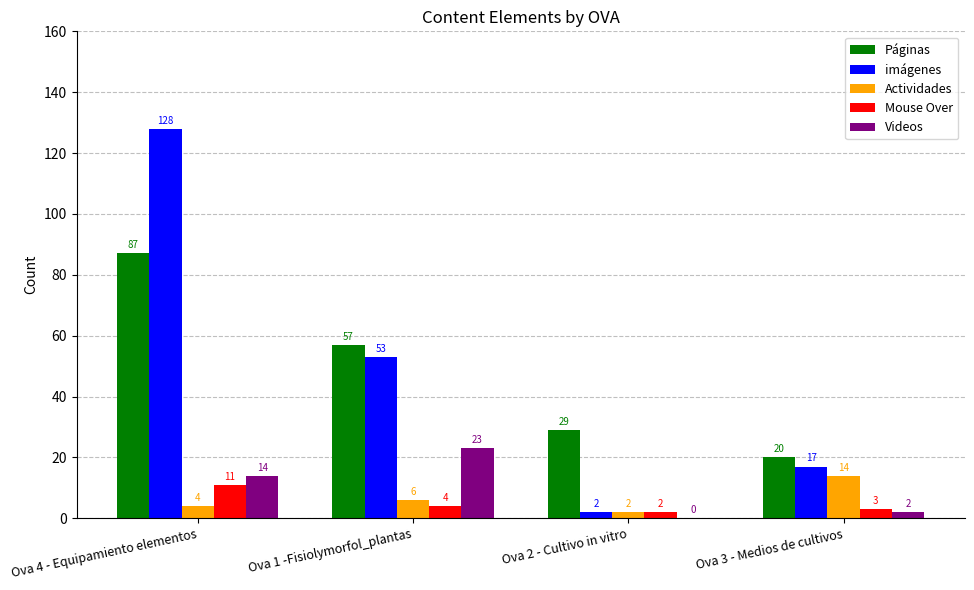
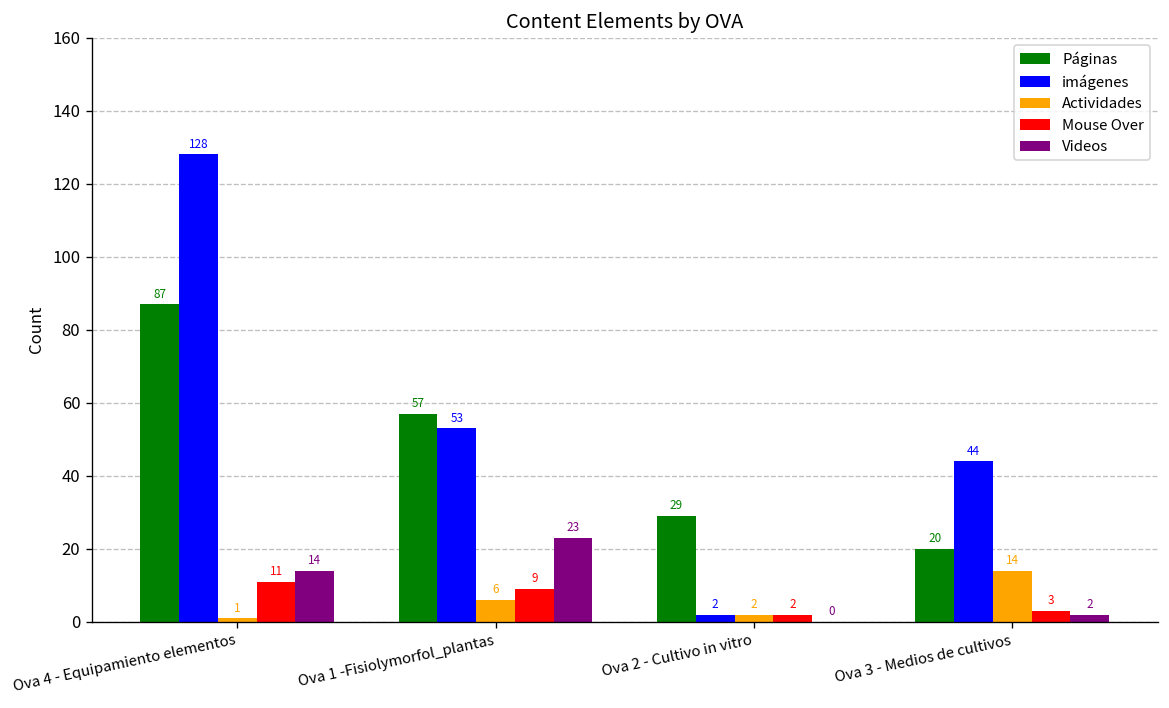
Actividades, Ova 4 - Equipamiento elementos: 4 -> 1
Mouse Over, Ova 1 -Fisiolymorfol_plantas: 4 -> 9
imágenes, Ova 3 - Medios de cultivos: 17 -> 44
